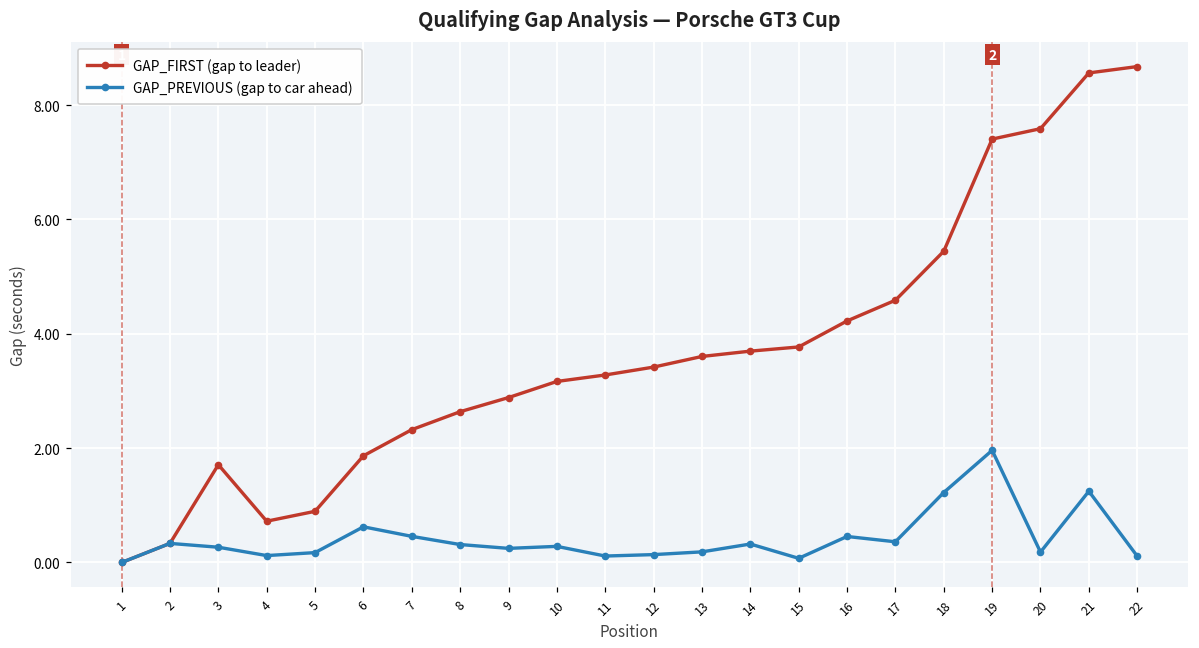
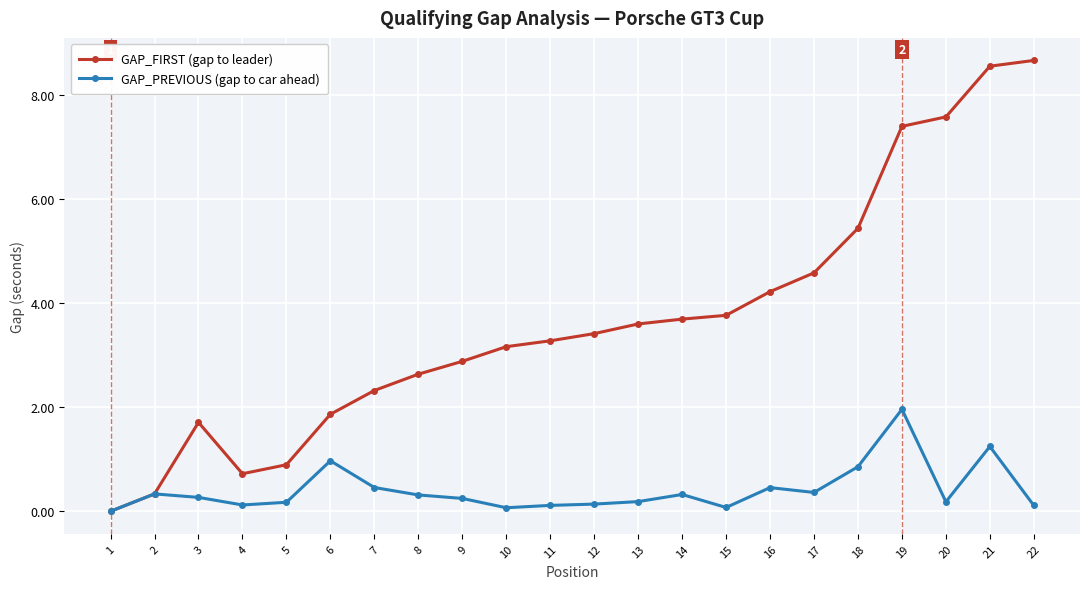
GAP_PREVIOUS (gap to car ahead), 6: 0.6 -> 1.0
GAP_PREVIOUS (gap to car ahead), 10: 0.3 -> 0.1
GAP_PREVIOUS (gap to car ahead), 18: 1.2 -> 0.9
